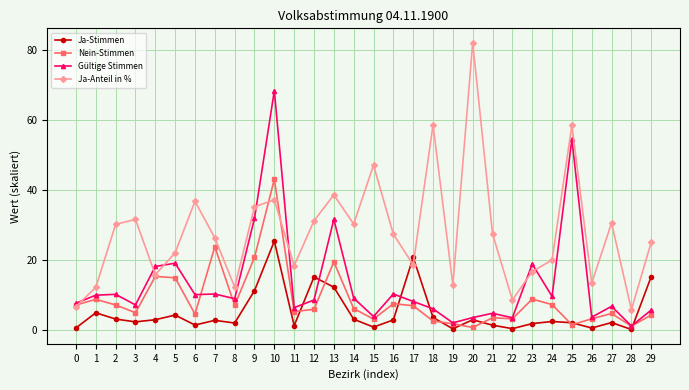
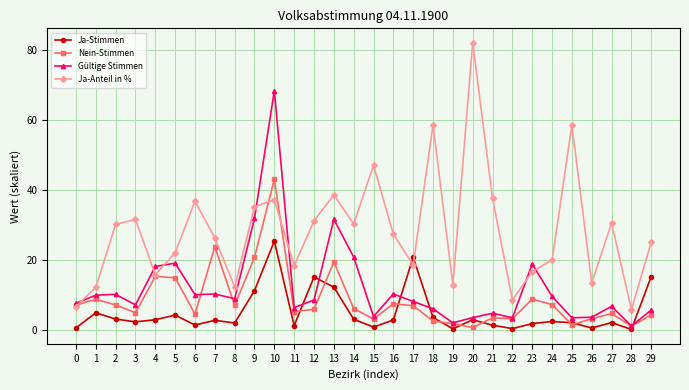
Gültige Stimmen, 14: 9 -> 21
Ja-Anteil in %, 21: 27 -> 38
Gültige Stimmen, 25: 54 -> 3
